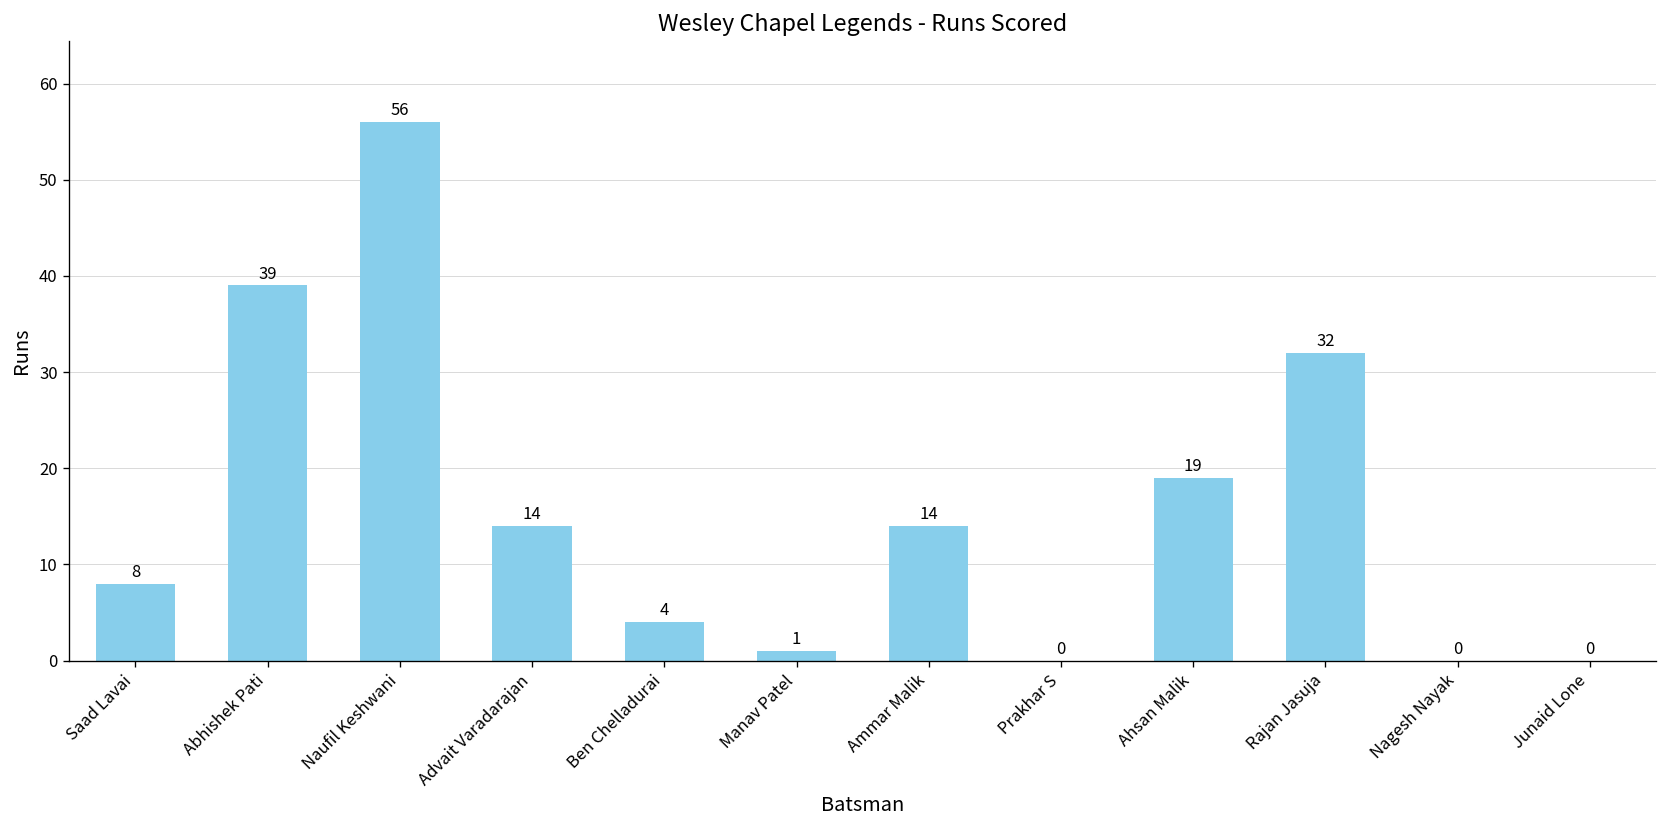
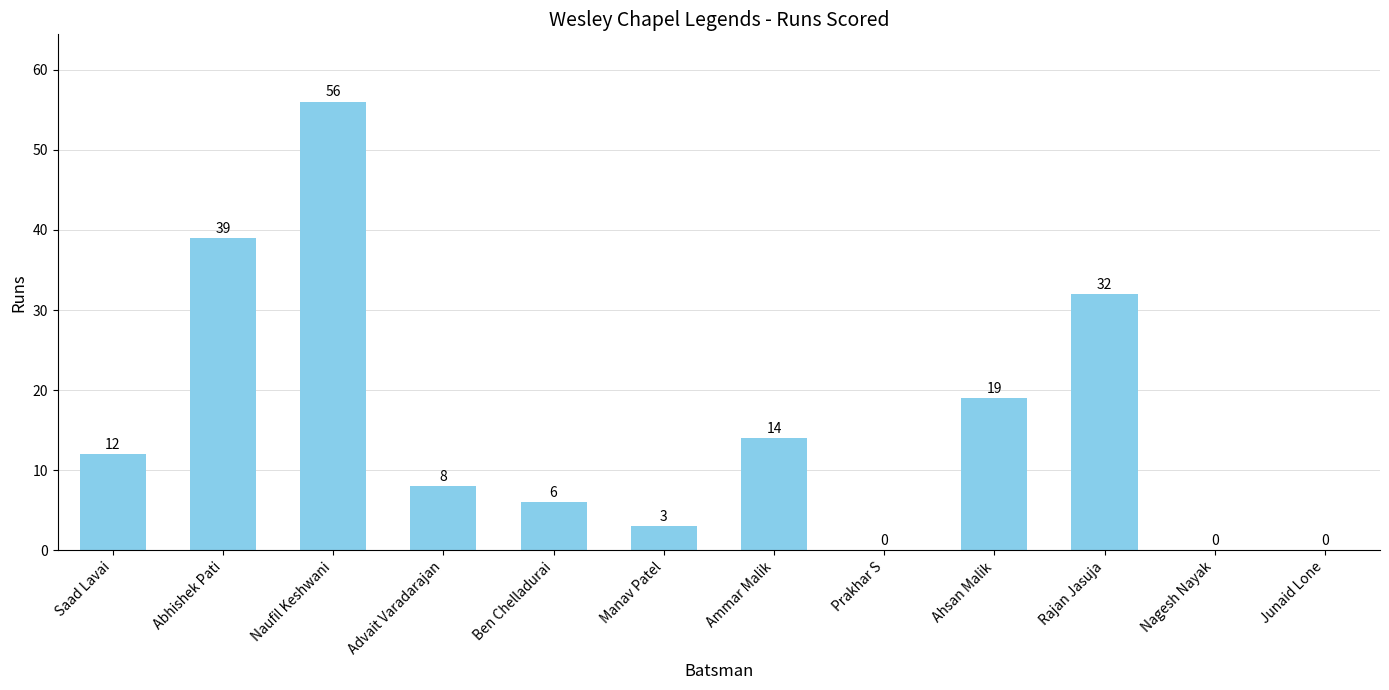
Saad Lavai: 8 -> 12
Advait Varadarajan: 14 -> 8
Ben Chelladurai: 4 -> 6
Manav Patel: 1 -> 3
